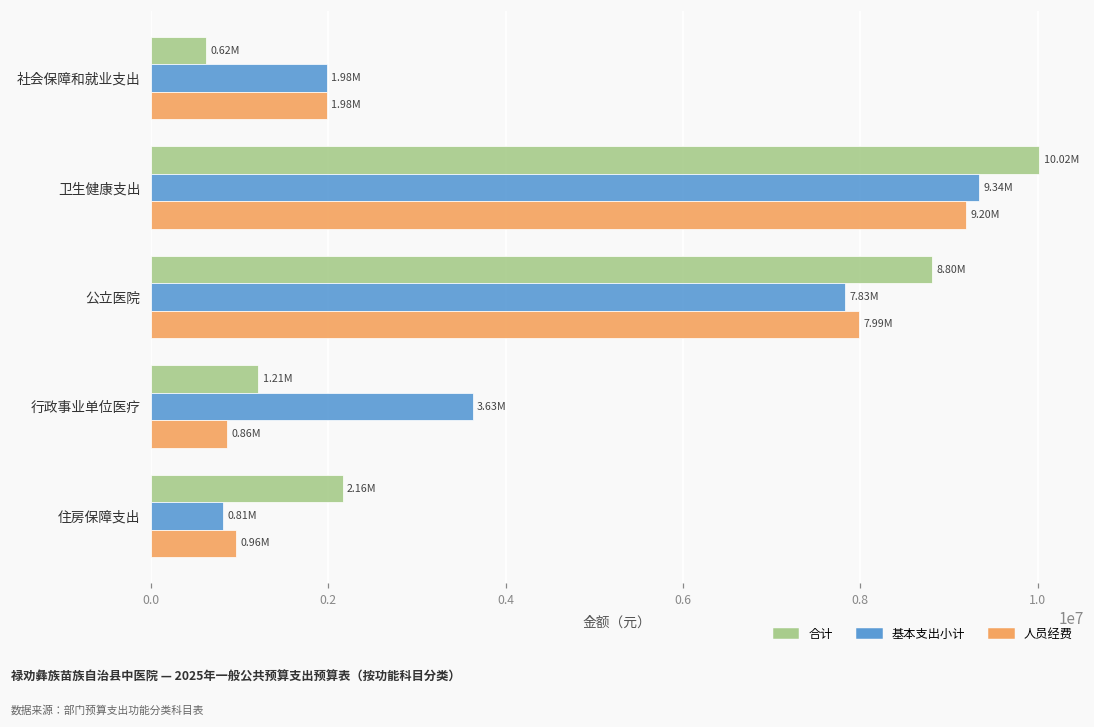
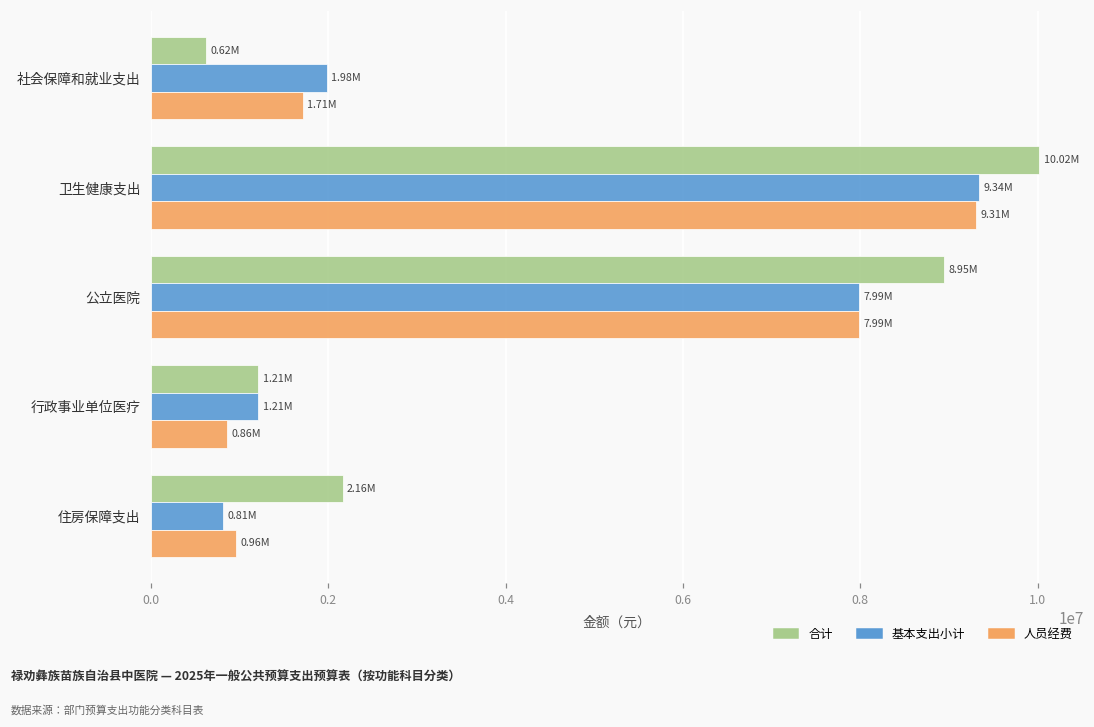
人员经费, 社会保障和就业支出: 1.98M -> 1.71M
人员经费, 卫生健康支出: 9.20M -> 9.31M
合计, 公立医院: 8.80M -> 8.95M
基本支出小计, 公立医院: 7.83M -> 7.99M
基本支出小计, 行政事业单位医疗: 3.63M -> 1.21M
